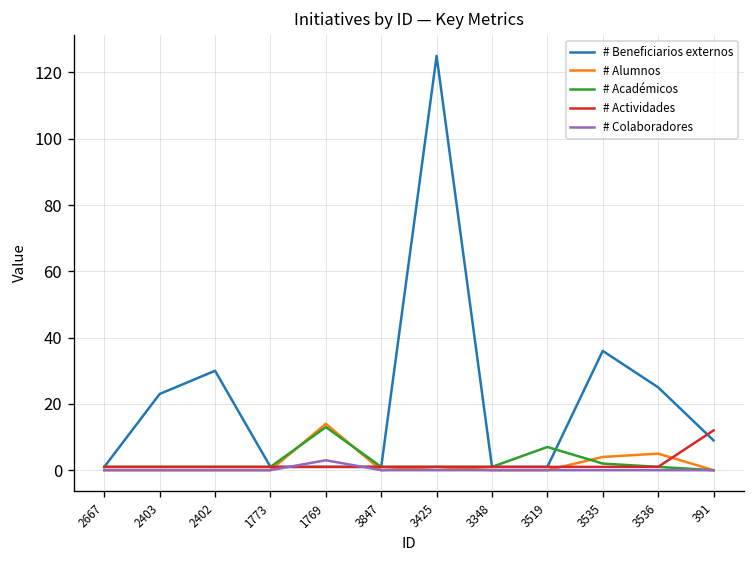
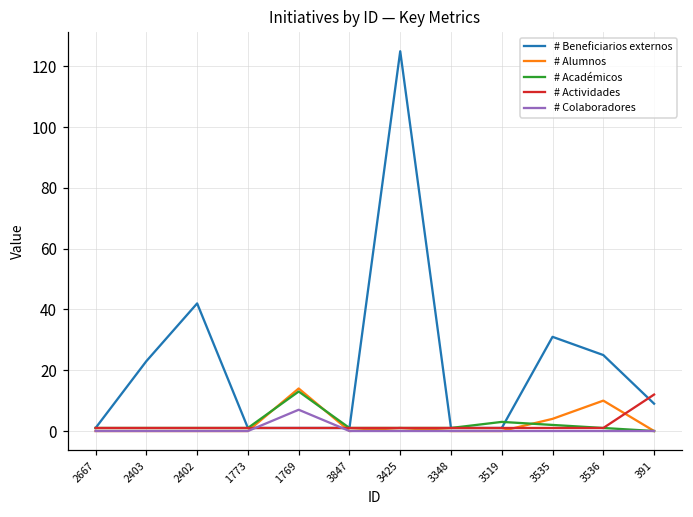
# Beneficiarios externos, 2402: 30 -> 42
# Colaboradores, 1769: 3 -> 7
# Académicos, 3519: 7 -> 3
# Beneficiarios externos, 3535: 36 -> 31
# Alumnos, 3536: 5 -> 10
